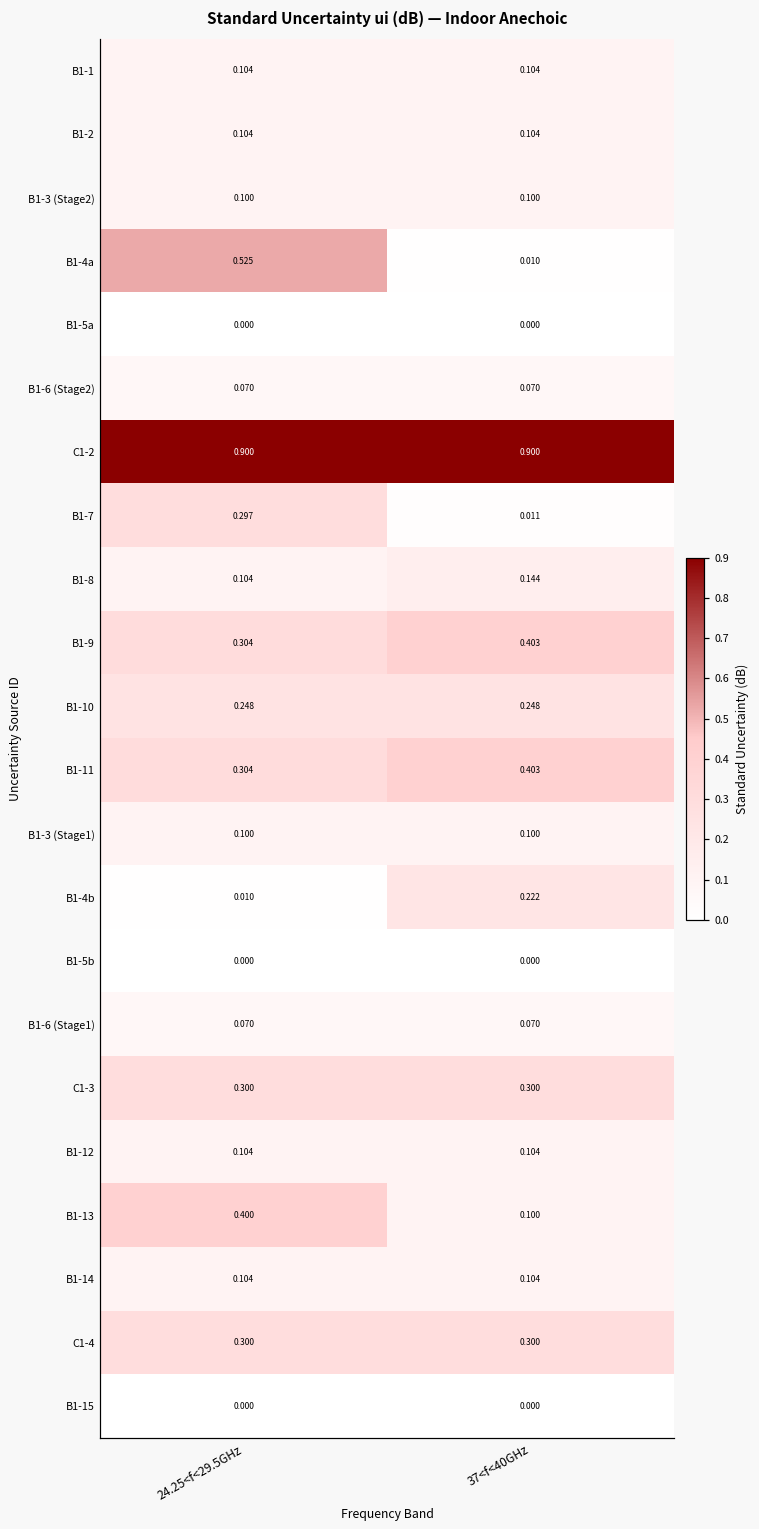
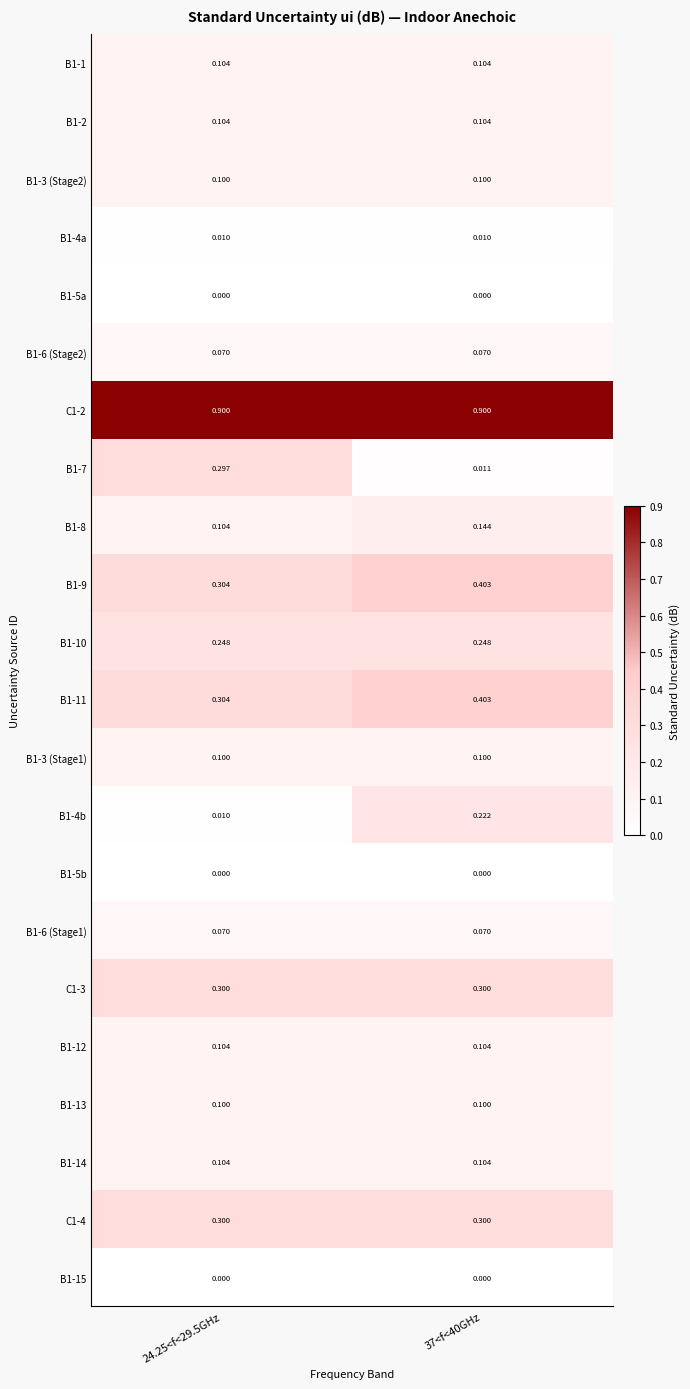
B1-4a, 24.25<f<29.5GHz: 0.525 -> 0.010
B1-13, 24.25<f<29.5GHz: 0.400 -> 0.100
